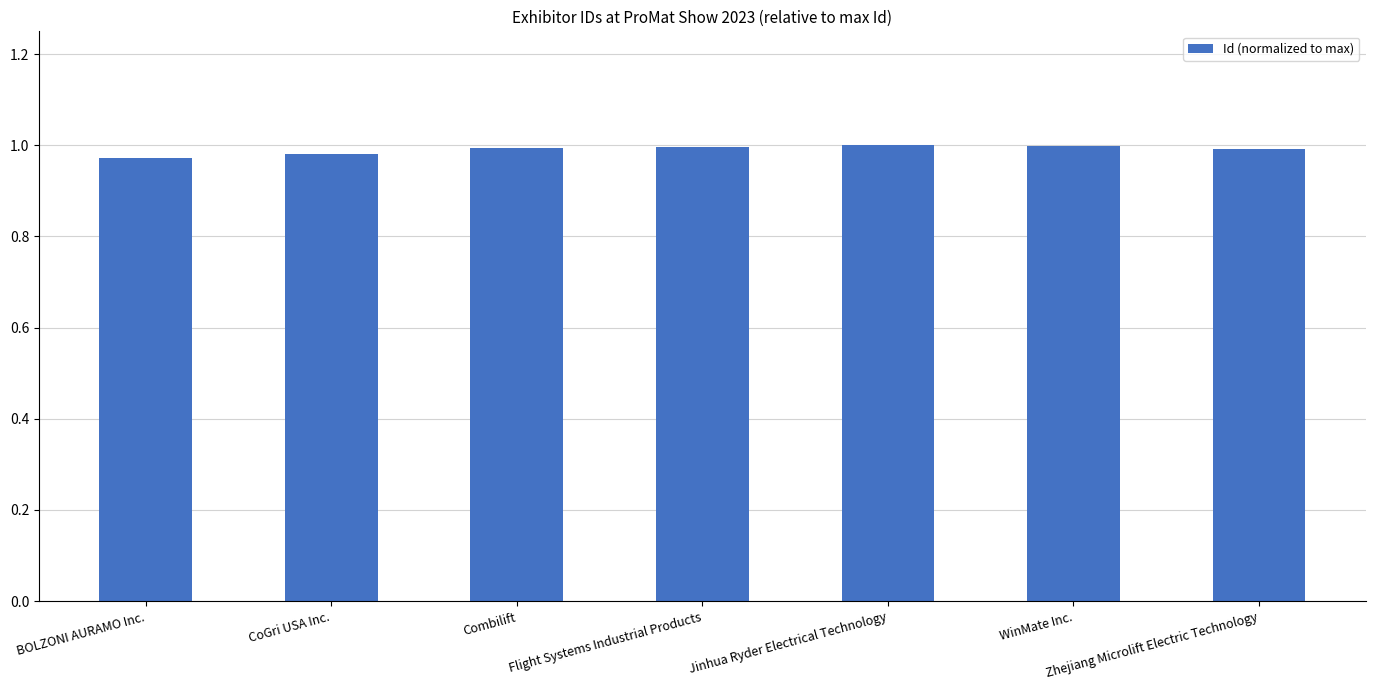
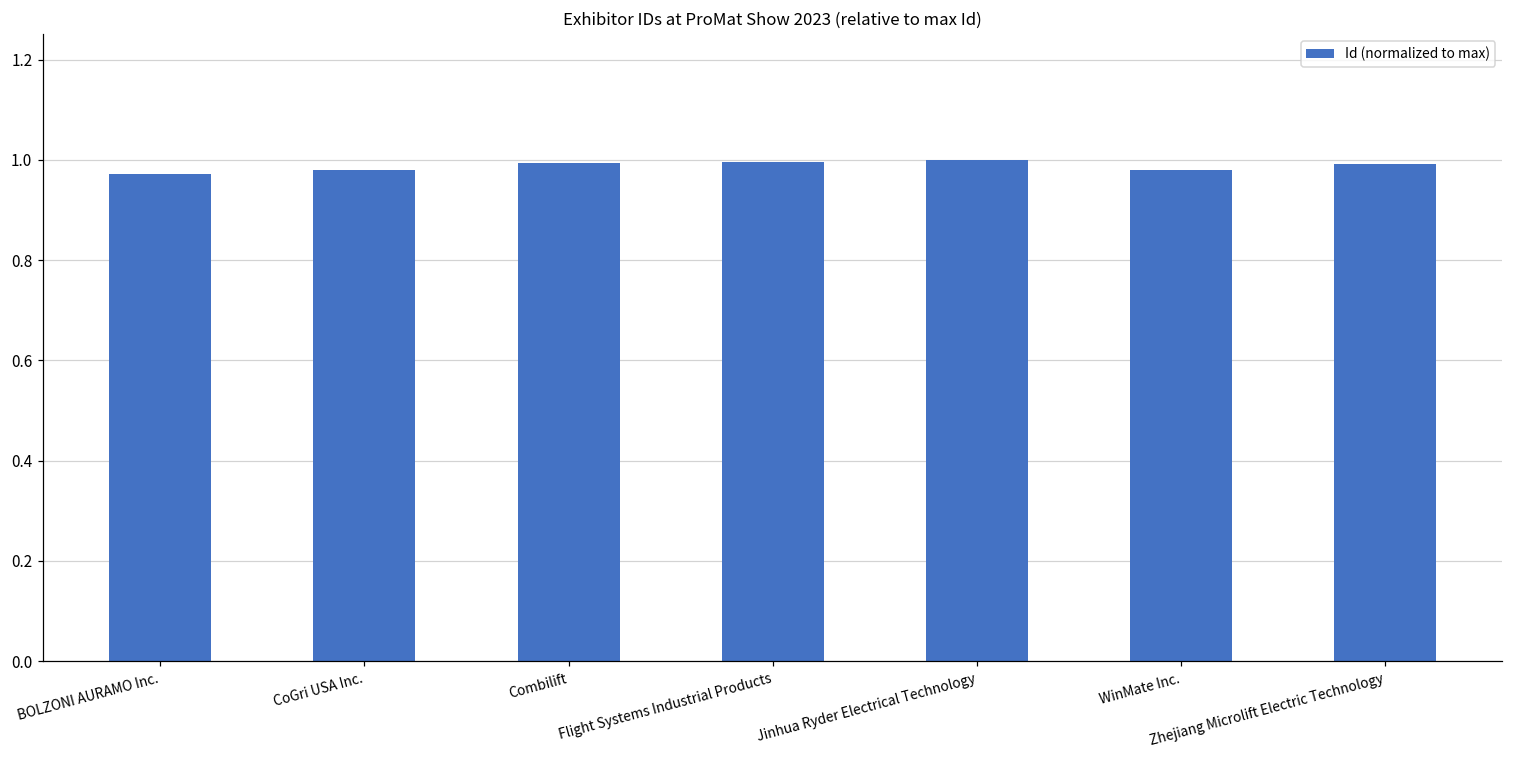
WinMate Inc.: 1.00 -> 0.98
